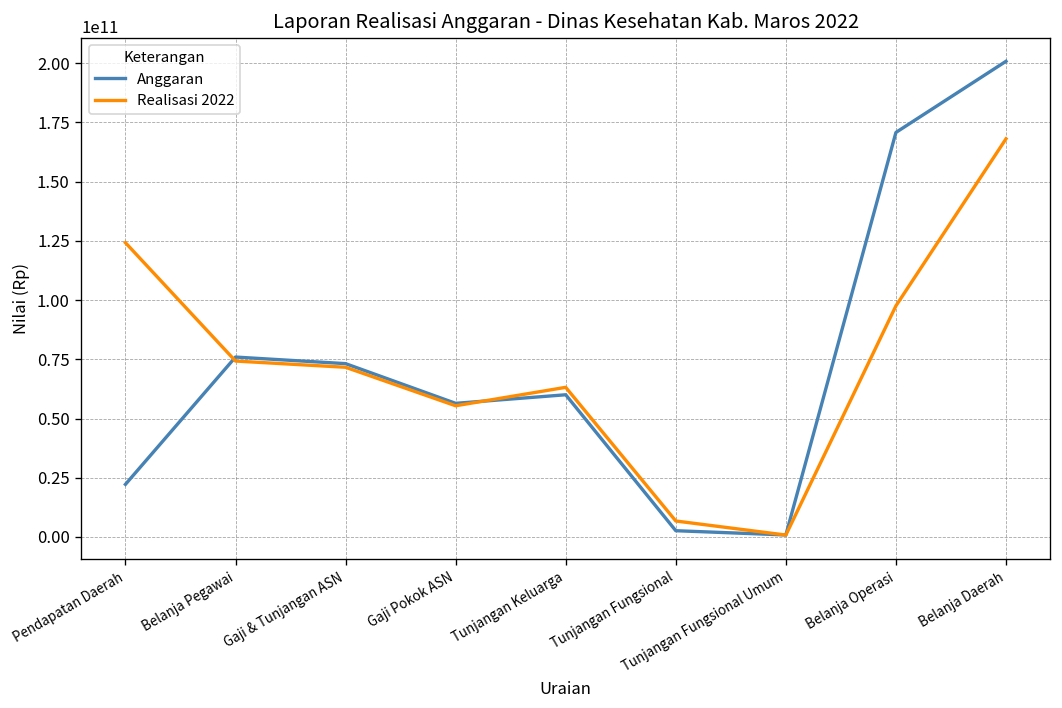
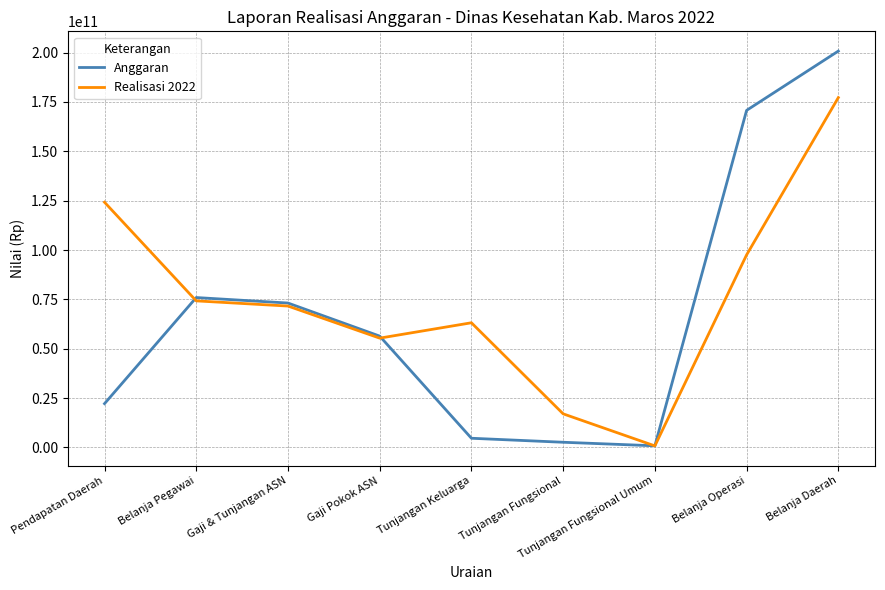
Anggaran, Tunjangan Keluarga: 60000000000 -> 5000000000
Realisasi 2022, Tunjangan Fungsional: 7000000000 -> 17000000000
Realisasi 2022, Belanja Daerah: 168000000000 -> 177000000000
